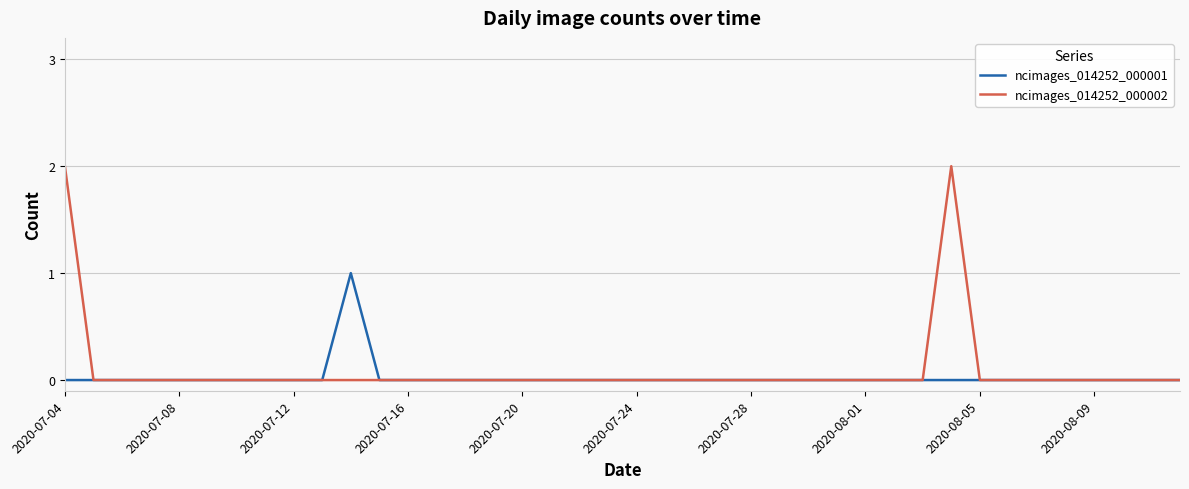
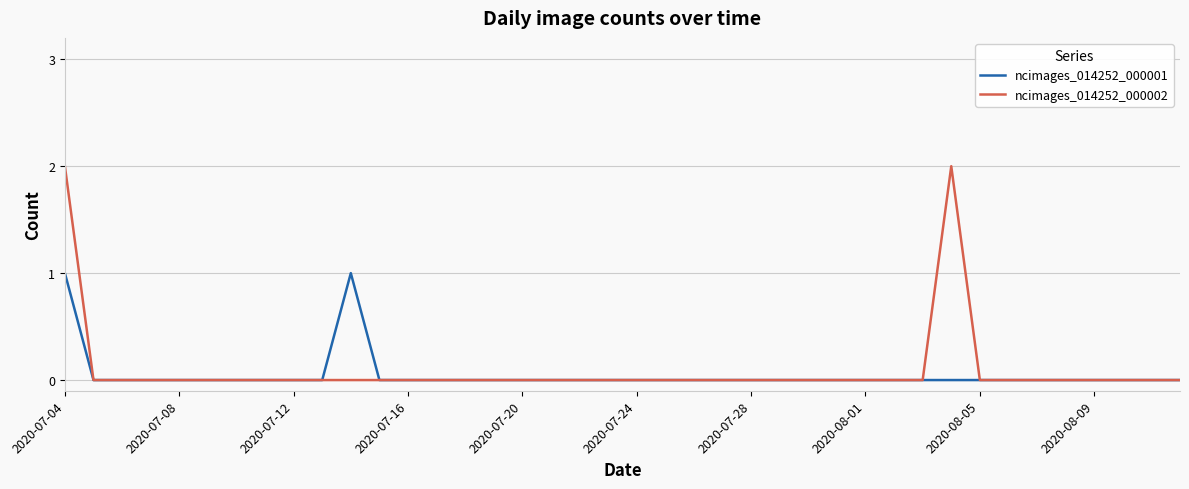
ncimages_014252_000001, 2020-07-04: 0 -> 1
